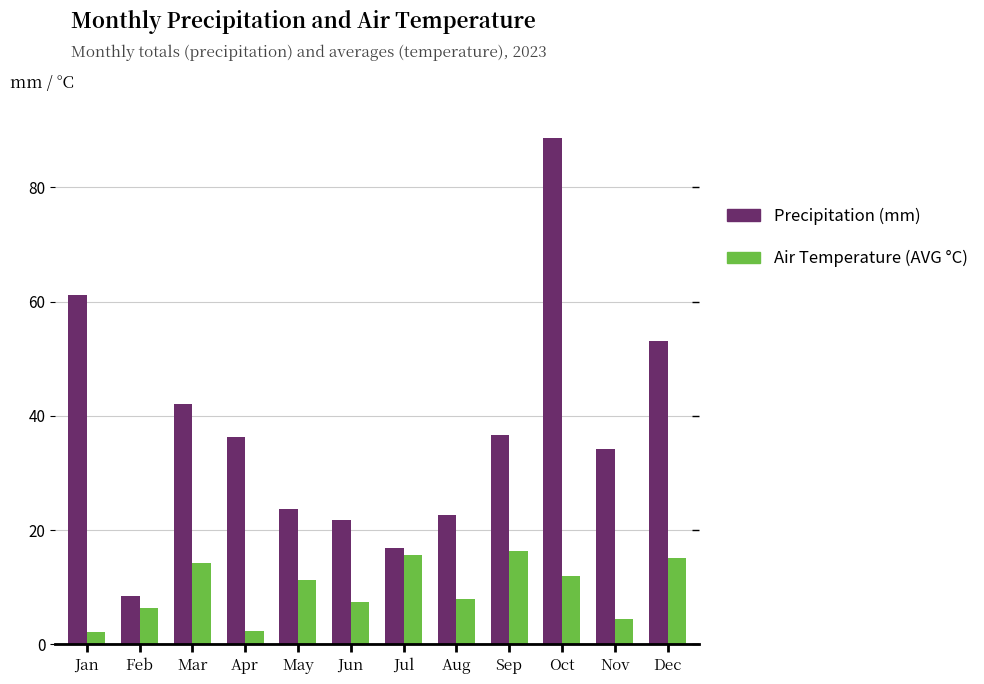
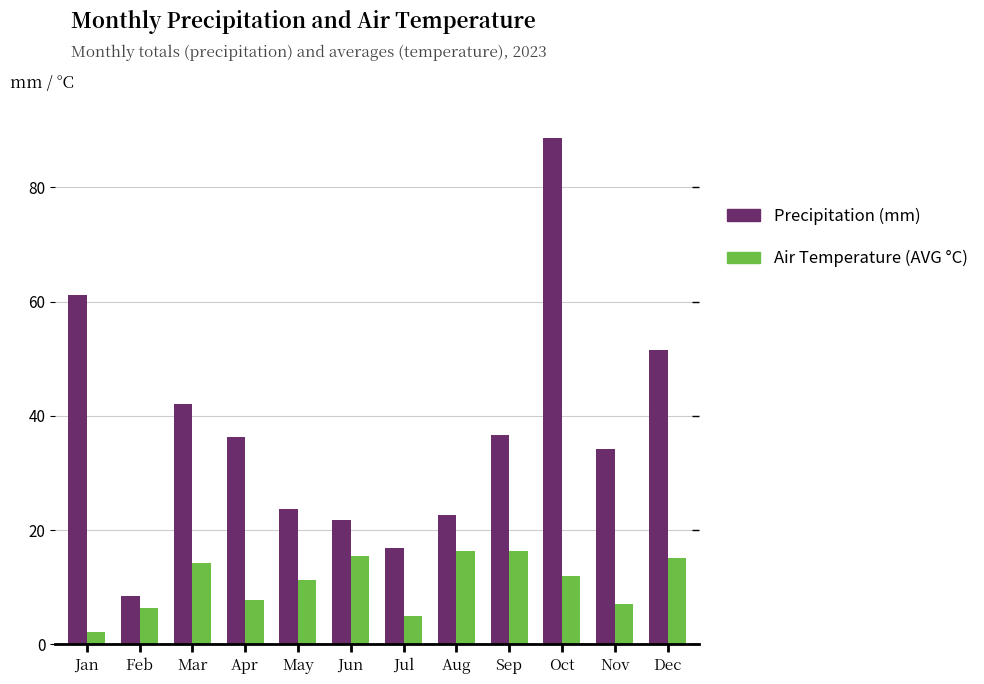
Air Temperature (AVG °C), Apr: 2 -> 8
Air Temperature (AVG °C), Jun: 8 -> 16
Air Temperature (AVG °C), Jul: 16 -> 5
Air Temperature (AVG °C), Aug: 8 -> 16
Air Temperature (AVG °C), Nov: 4 -> 7
Precipitation (mm), Dec: 53 -> 52
